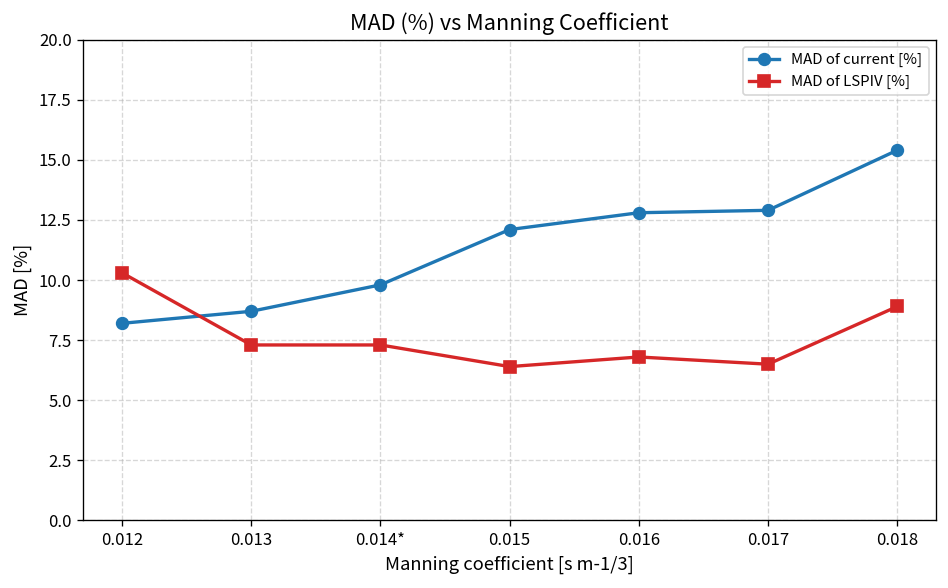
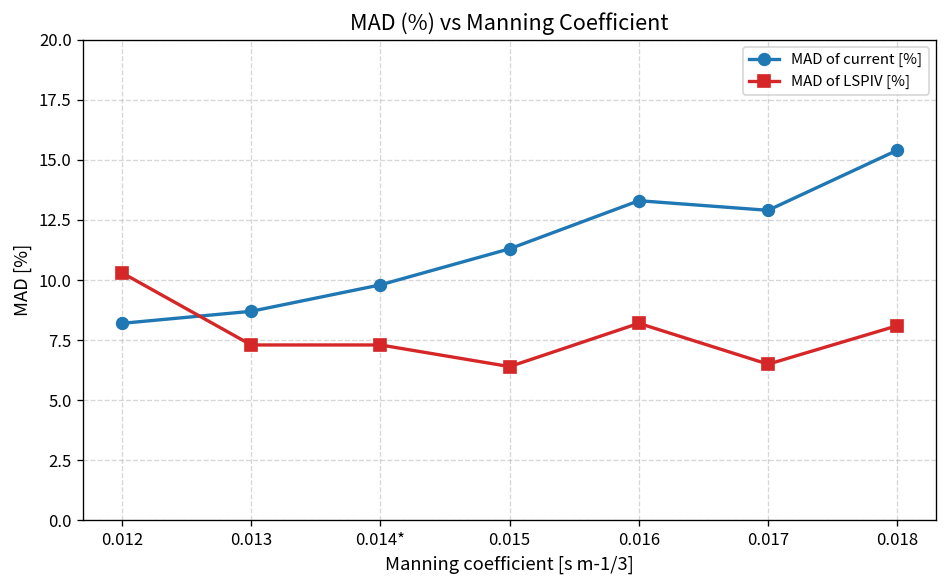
MAD of current [%], 0.015: 12.1 -> 11.3
MAD of current [%], 0.016: 12.8 -> 13.3
MAD of LSPIV [%], 0.016: 6.8 -> 8.2
MAD of LSPIV [%], 0.018: 8.9 -> 8.1
